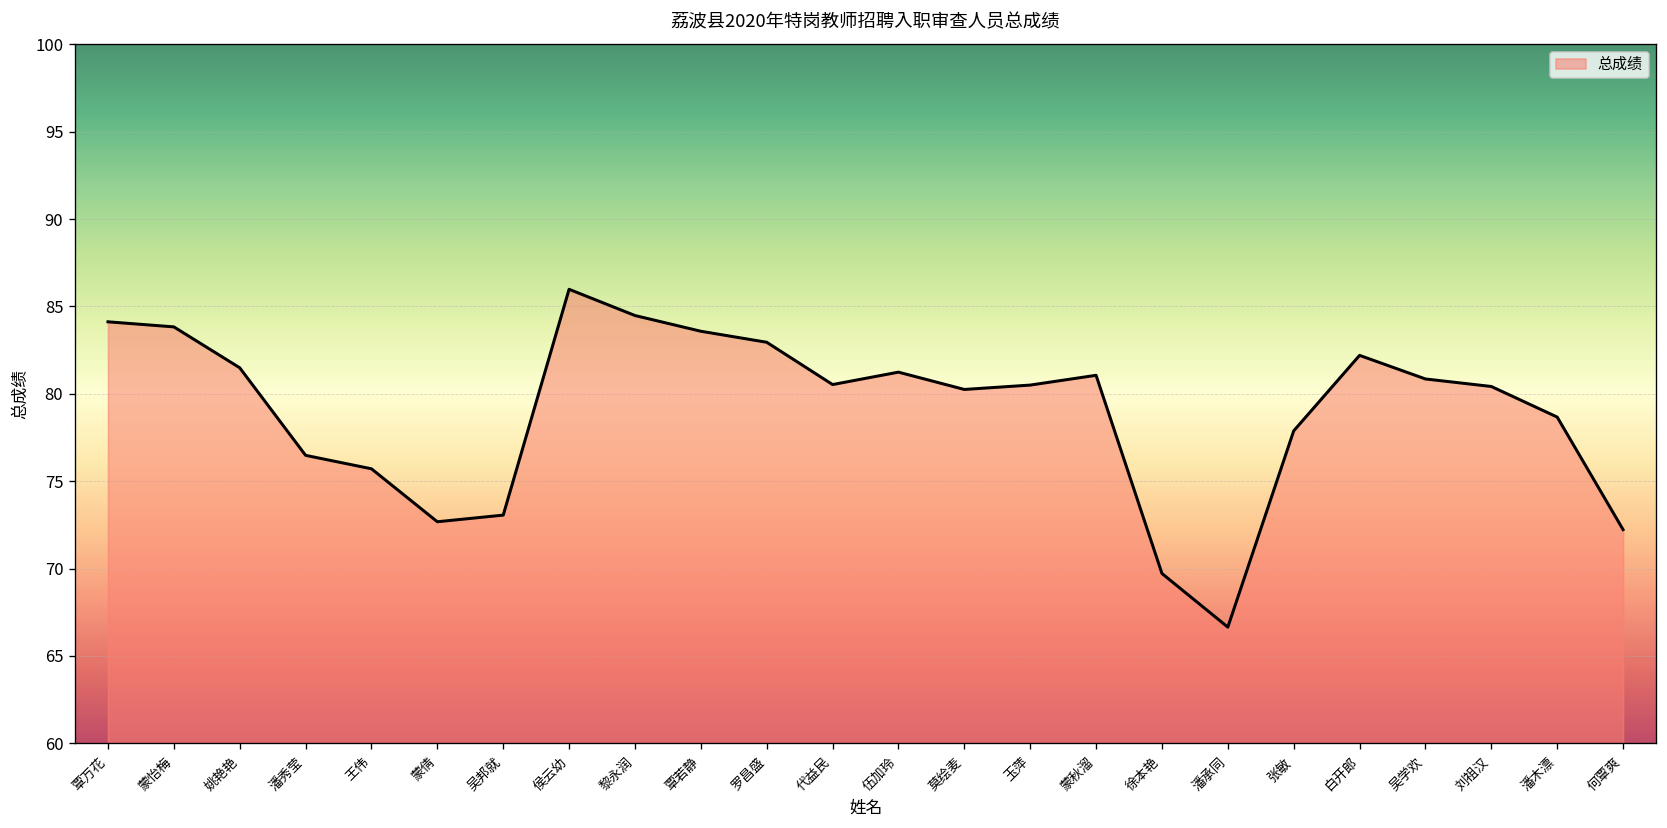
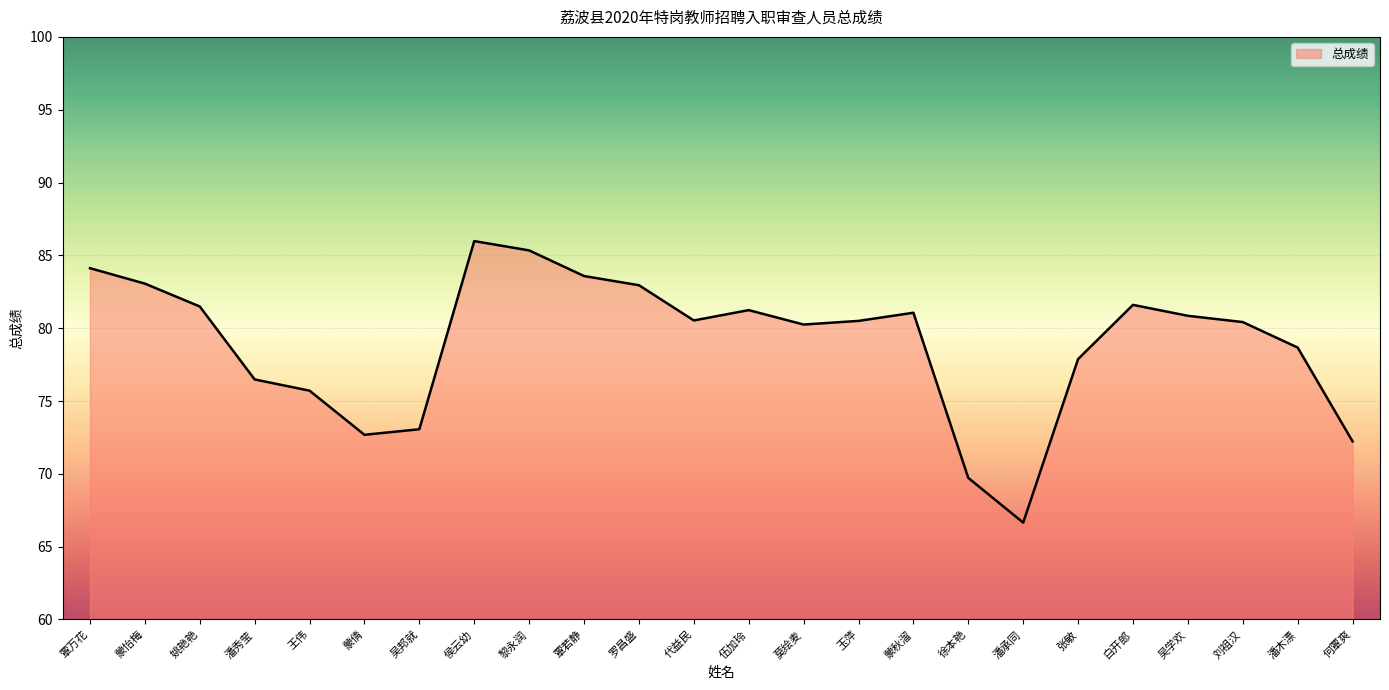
蒙怡梅: 83.8 -> 83.1
黎永润: 84.5 -> 85.3
白开郎: 82.2 -> 81.6
